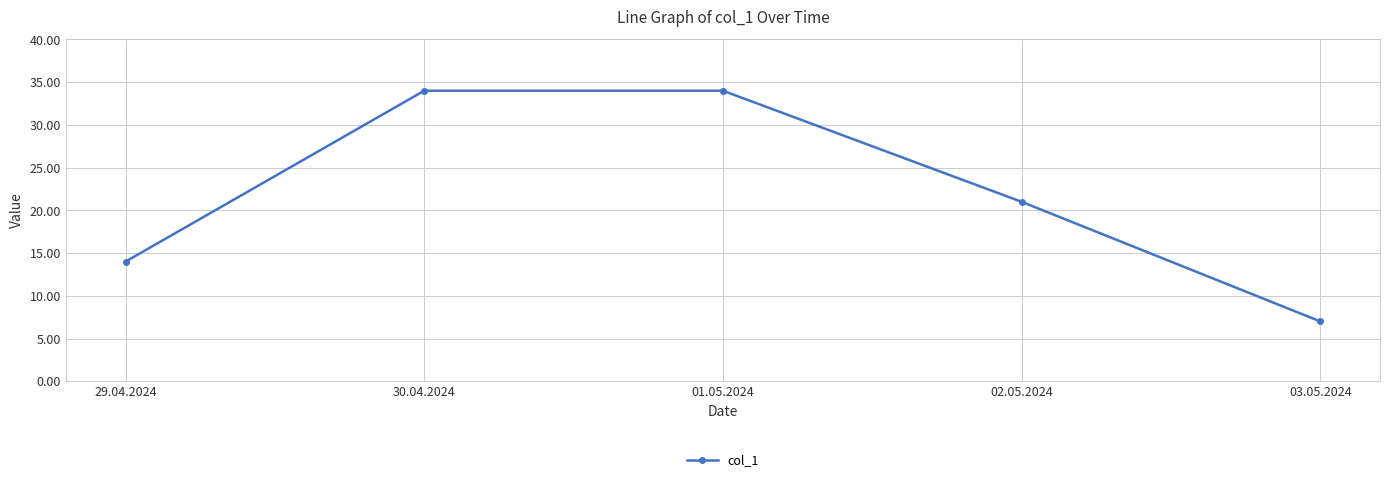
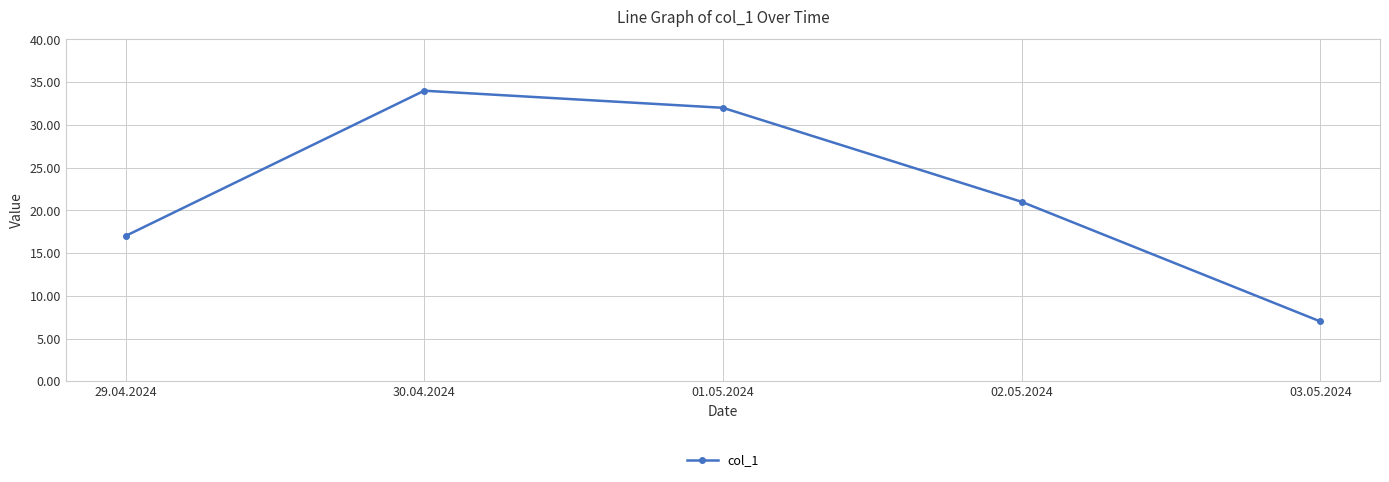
29.04.2024: 14 -> 17
01.05.2024: 34 -> 32
